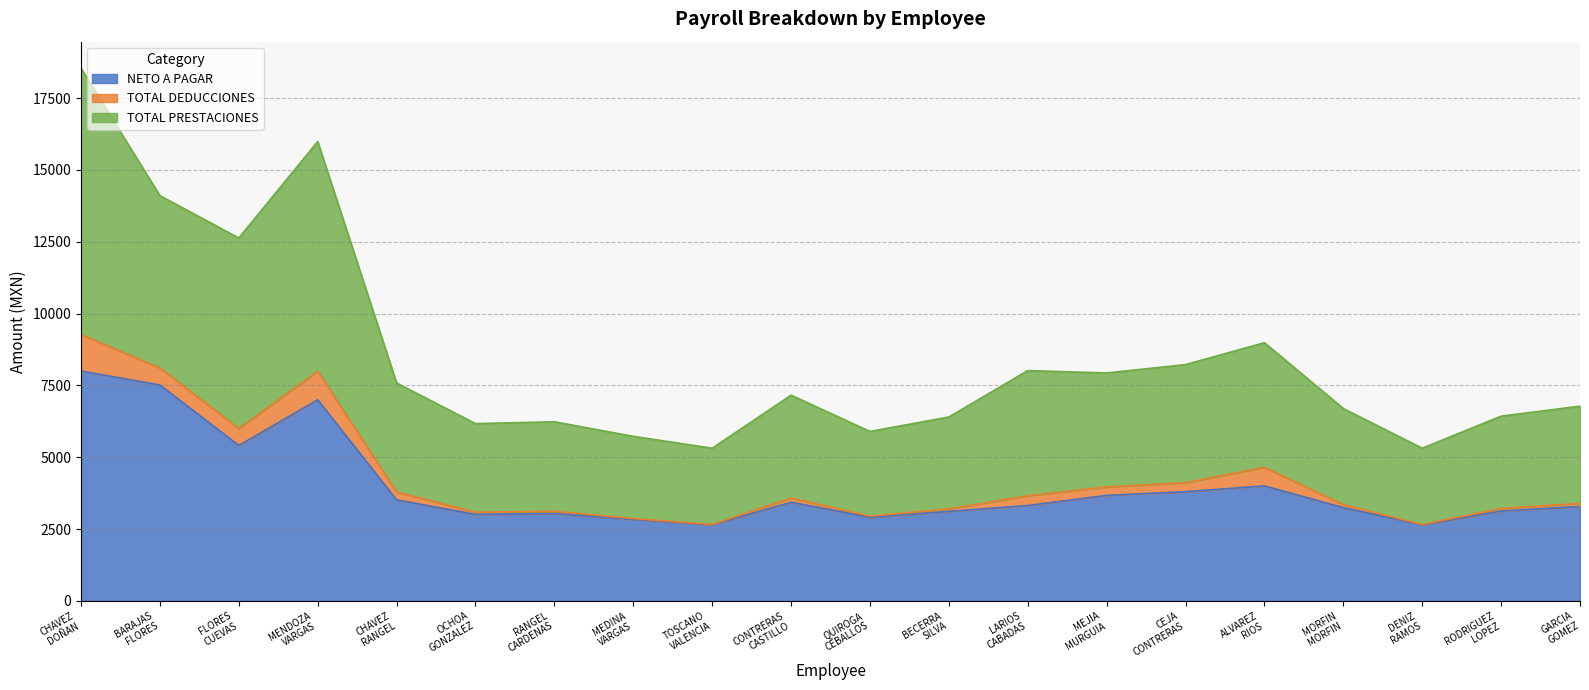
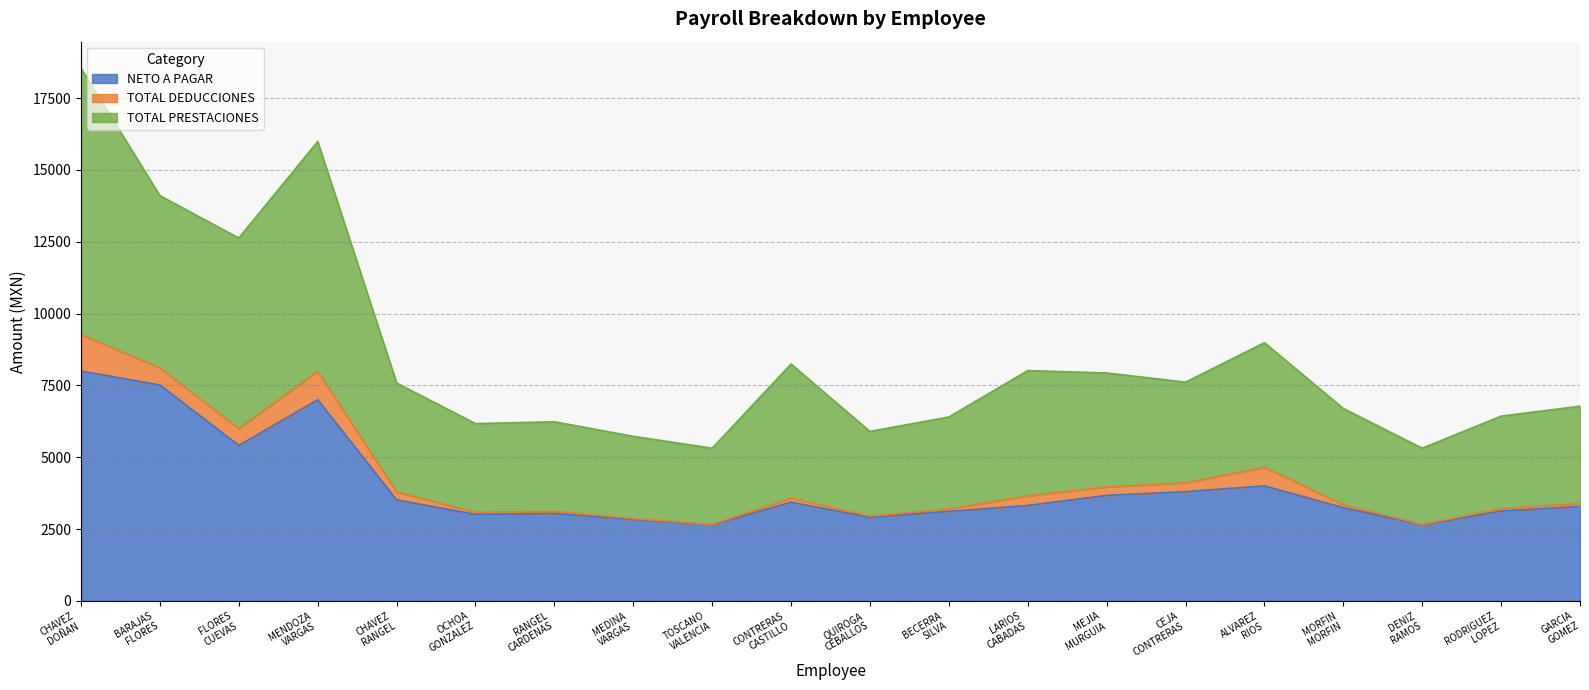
TOTAL PRESTACIONES, CONTRERAS CASTILLO: 3600 -> 4700
TOTAL PRESTACIONES, CEJA CONTRERAS: 4100 -> 3500
